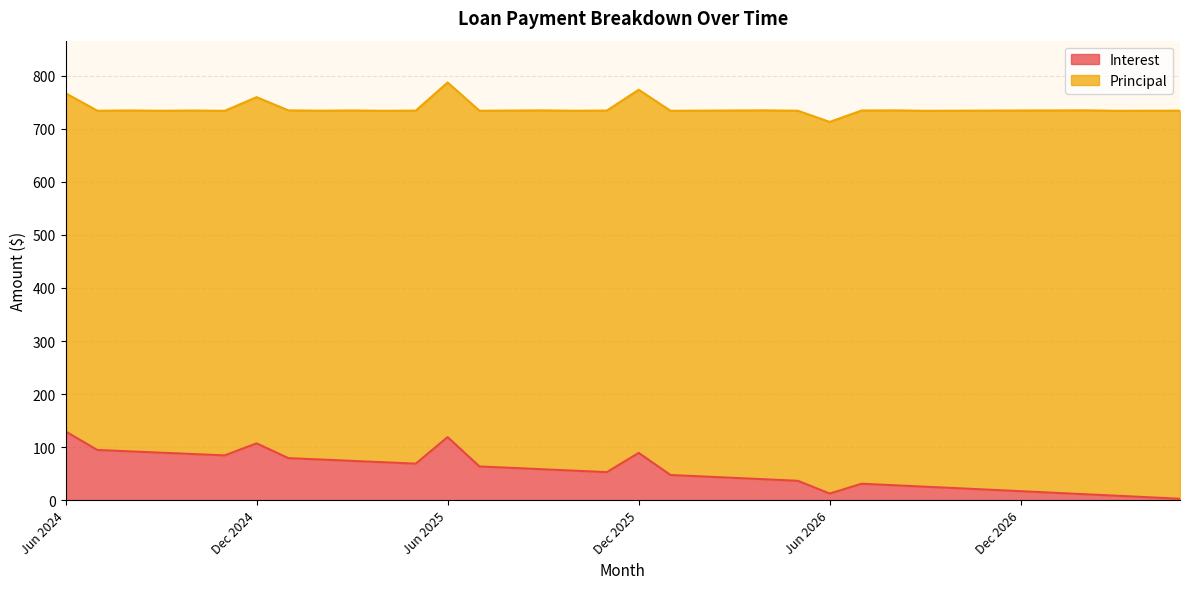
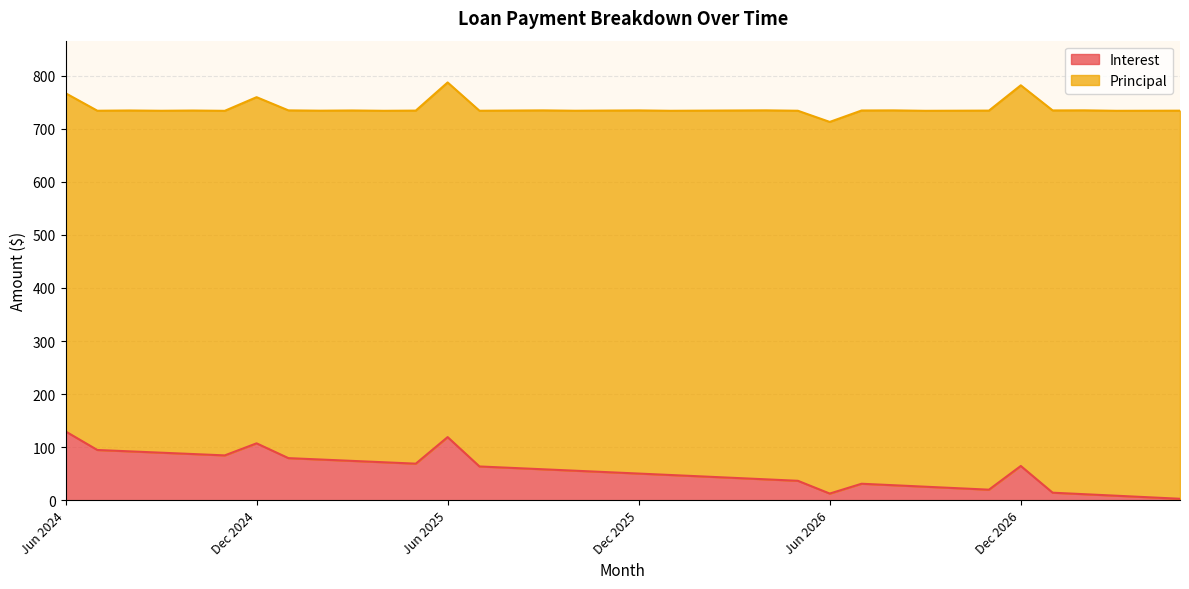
Interest, Dec 2025: 90 -> 50
Interest, Dec 2026: 20 -> 60
